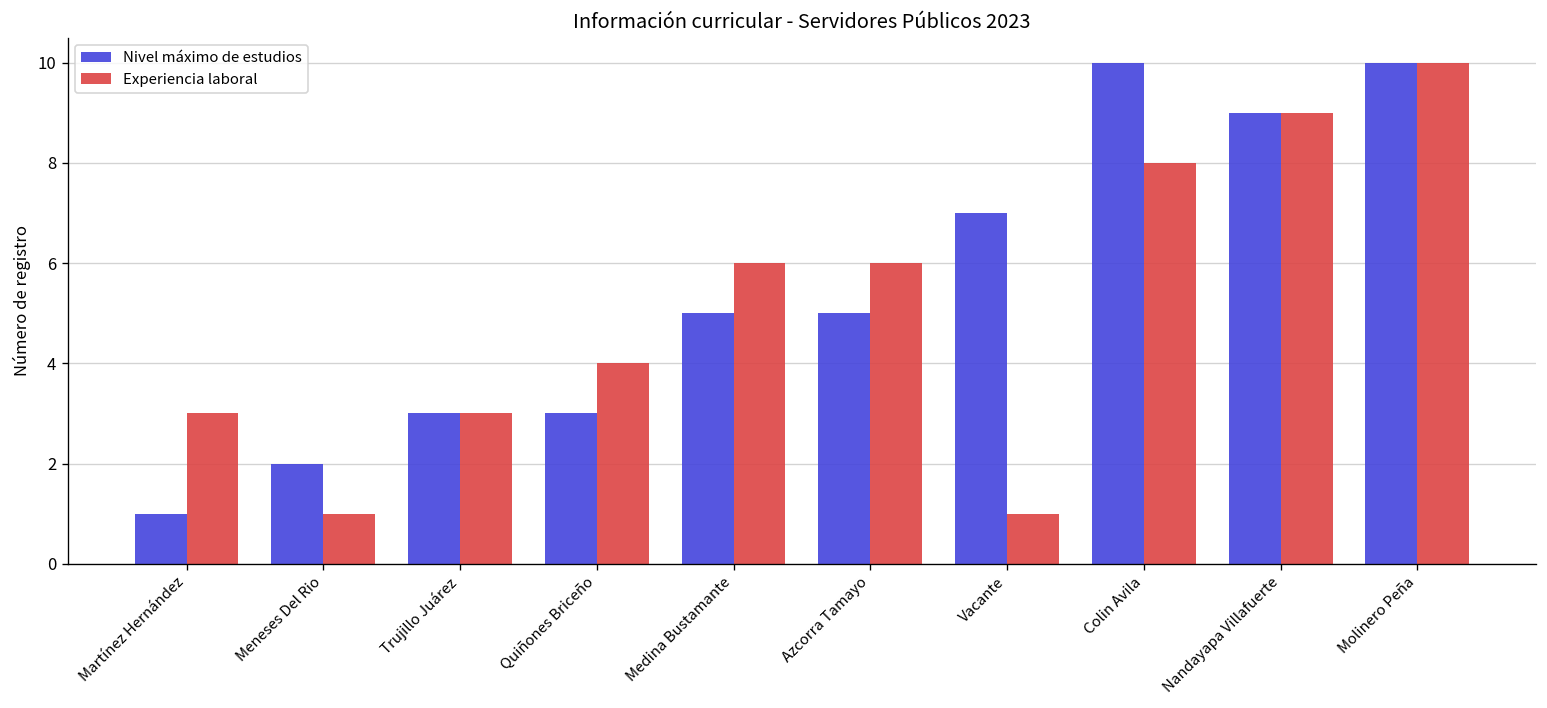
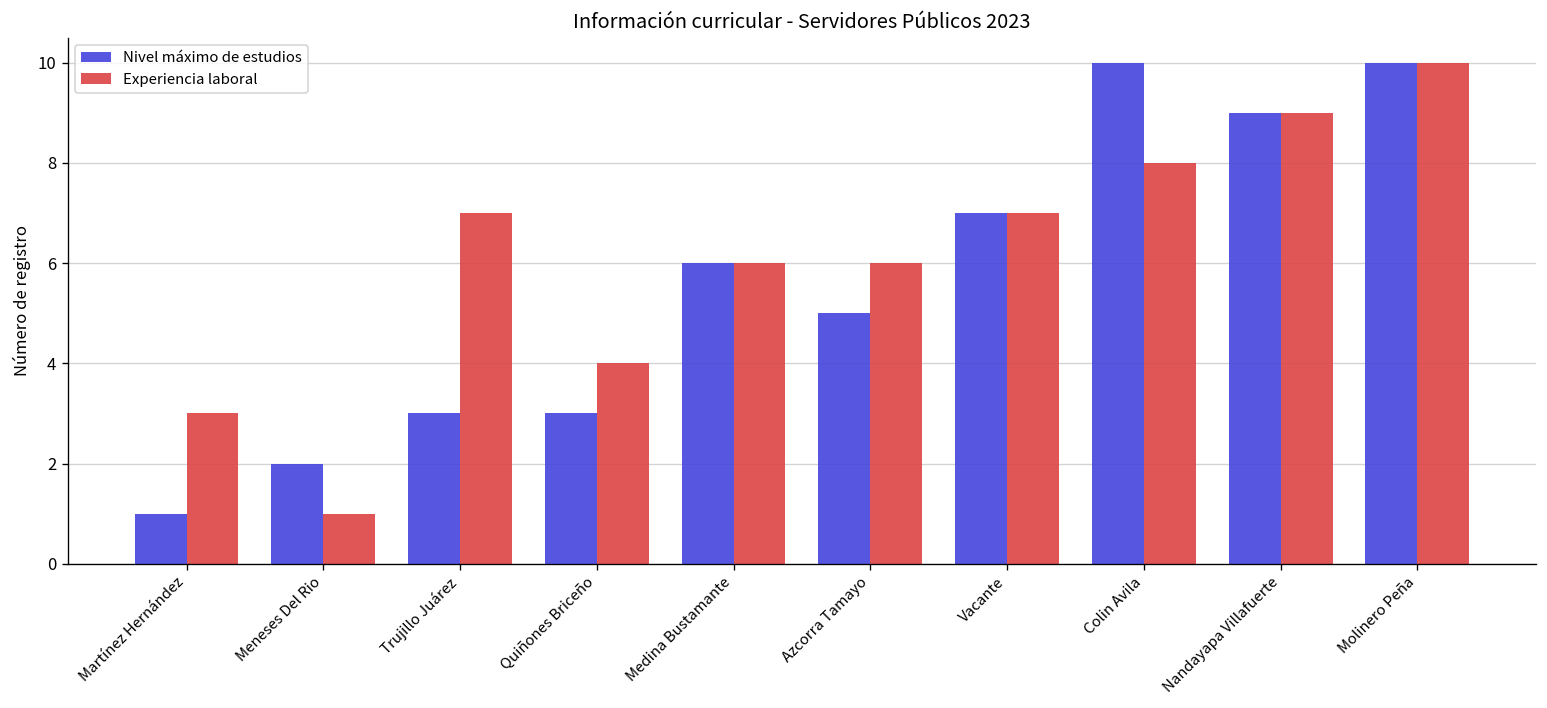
Experiencia laboral, Trujillo Juárez: 3 -> 7
Nivel máximo de estudios, Medina Bustamante: 5 -> 6
Experiencia laboral, Vacante: 1 -> 7
